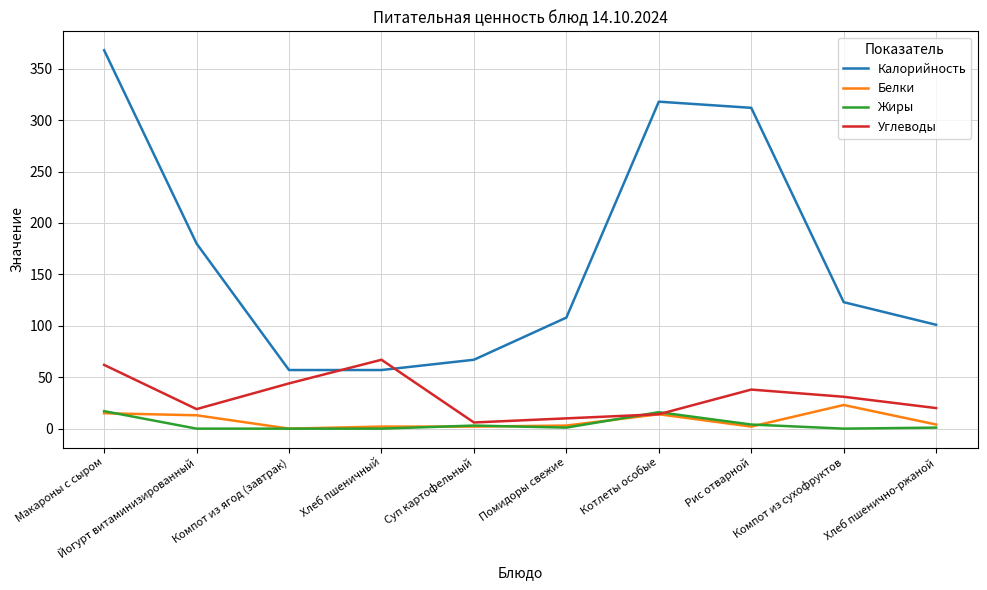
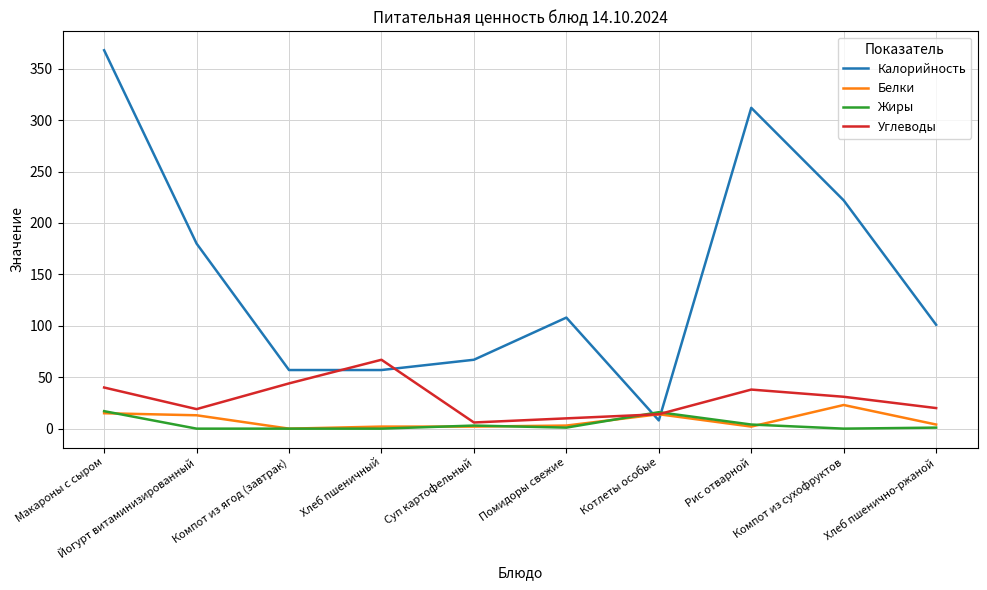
Углеводы, Макароны с сыром: 62 -> 40
Калорийность, Котлеты особые: 318 -> 8
Калорийность, Компот из сухофруктов: 123 -> 222
